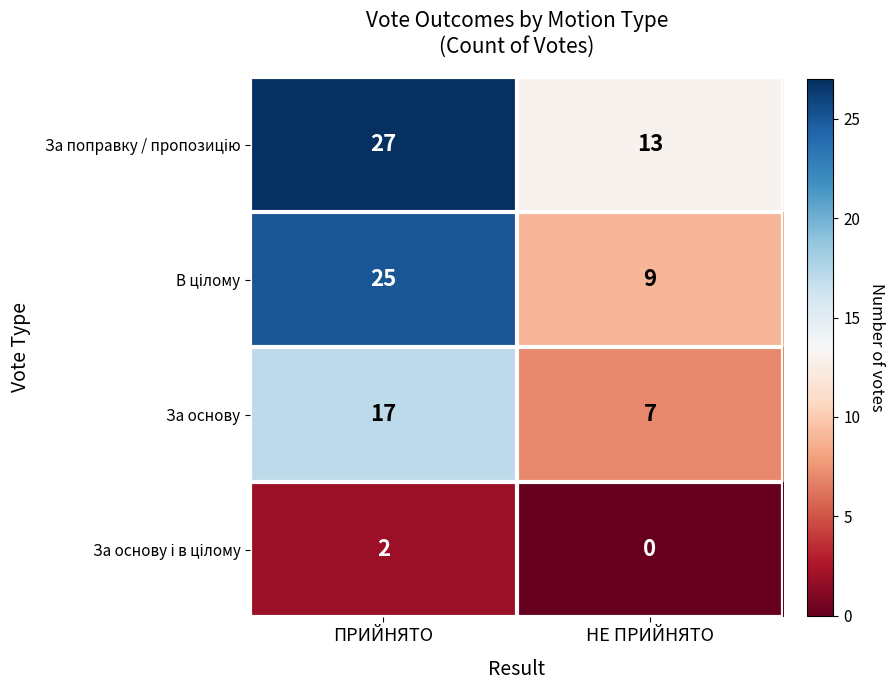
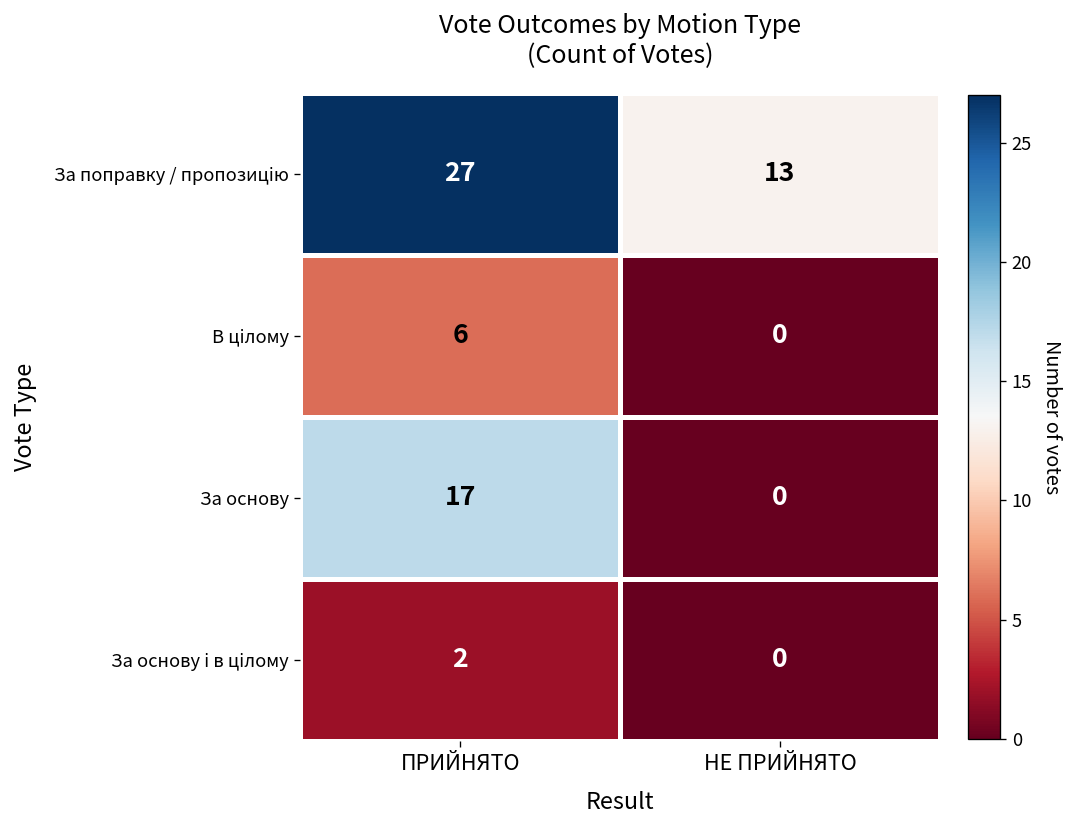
В цілому, ПРИЙНЯТО: 25 -> 6
В цілому, НЕ ПРИЙНЯТО: 9 -> 0
За основу, НЕ ПРИЙНЯТО: 7 -> 0
